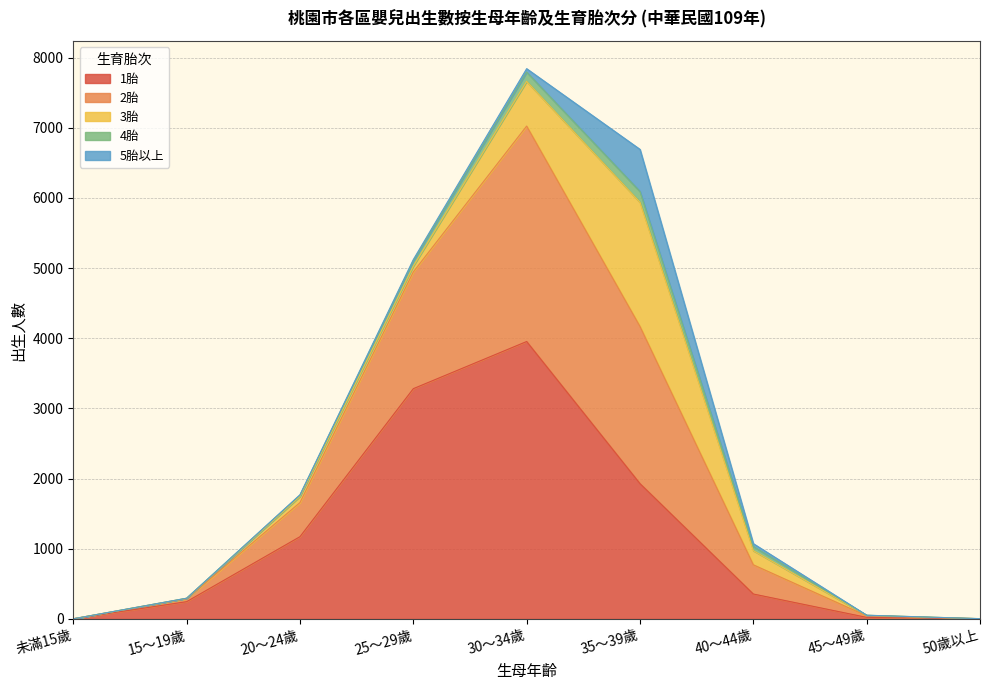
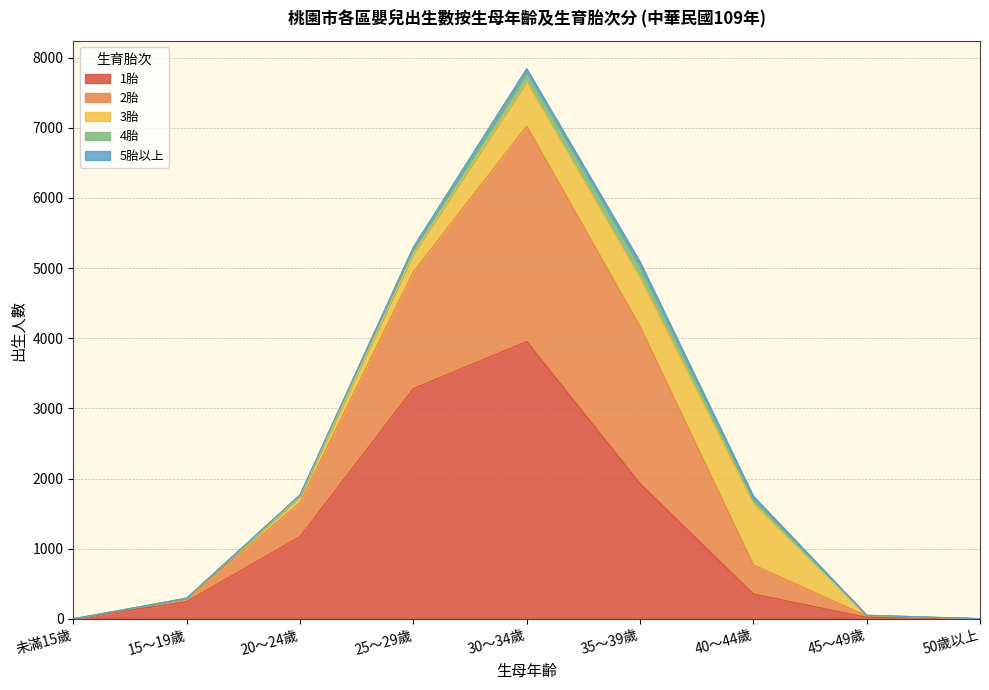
3胎, 25～29歲: 100 -> 300
3胎, 35～39歲: 1800 -> 700
5胎以上, 35～39歲: 600 -> 100
3胎, 40～44歲: 200 -> 900
